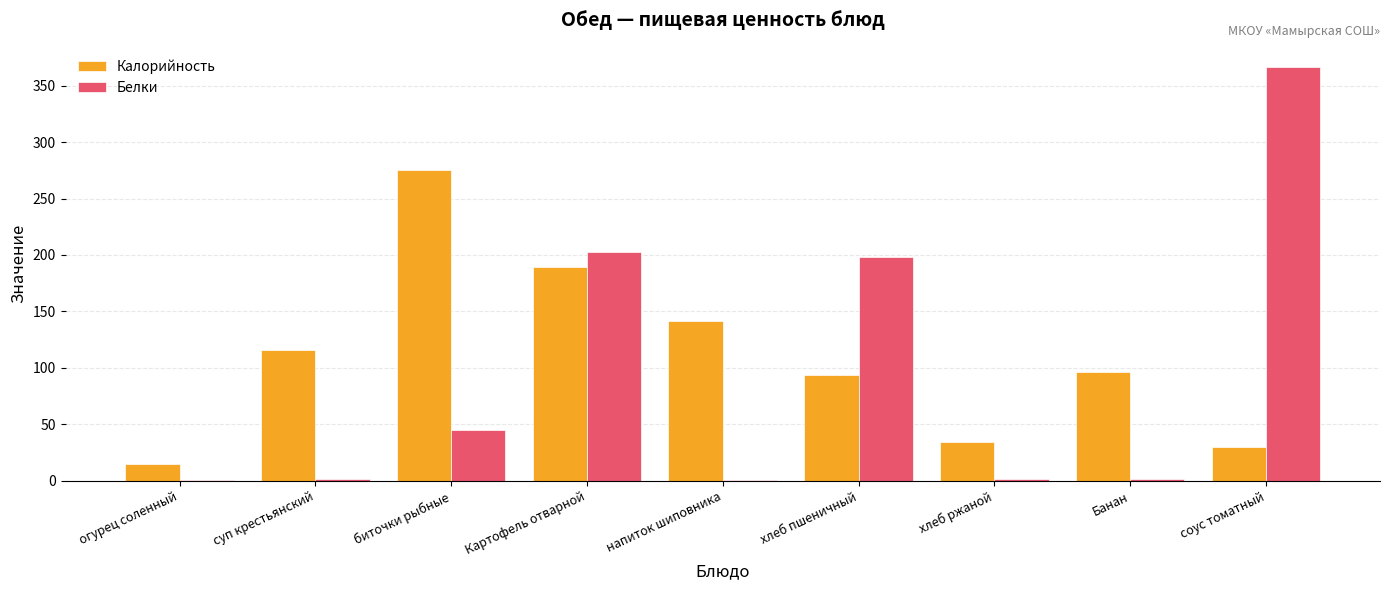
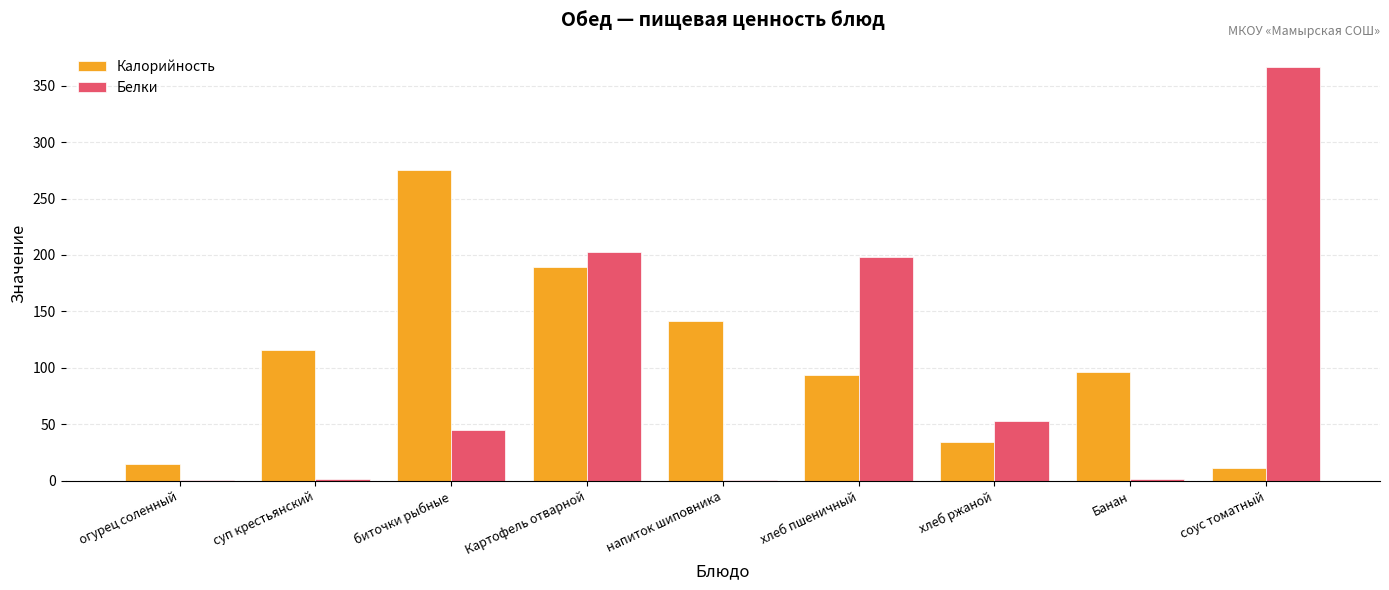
Белки, хлеб ржаной: 1 -> 53
Калорийность, соус томатный: 30 -> 11
